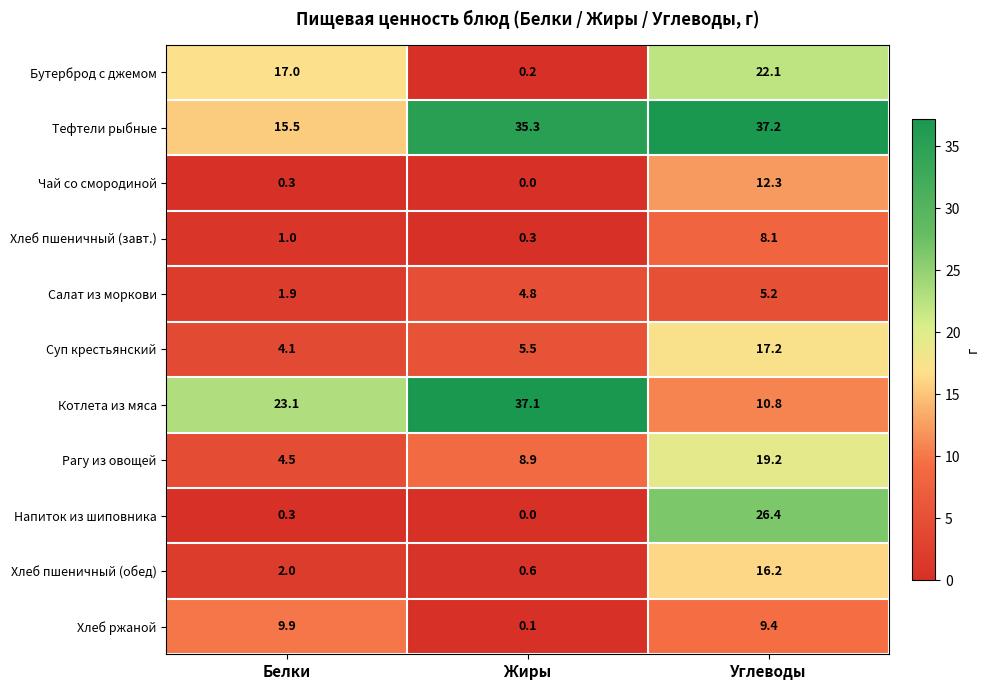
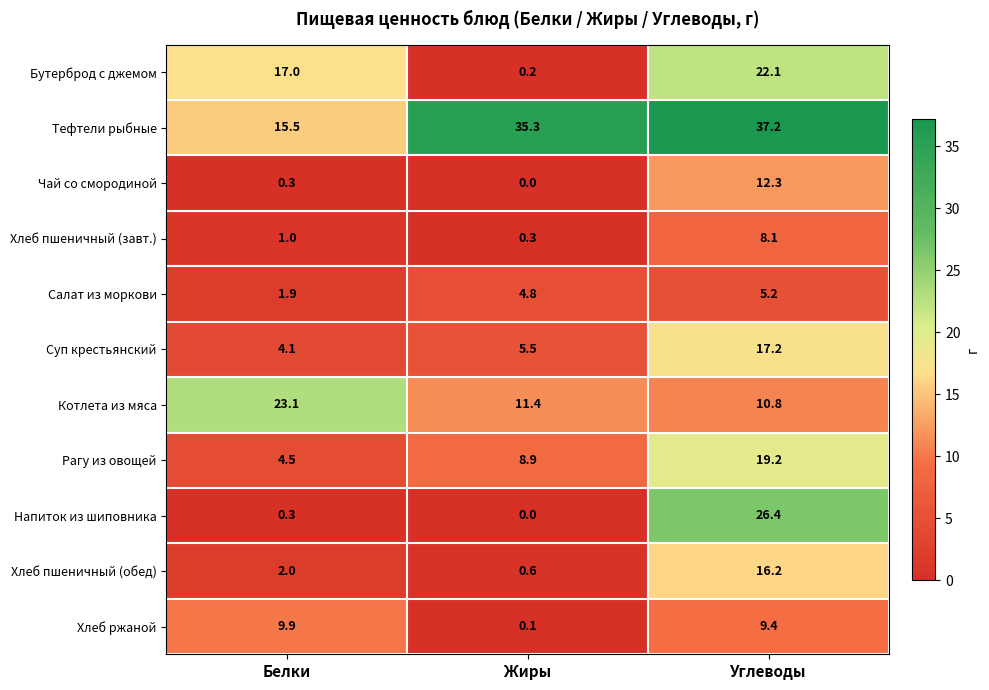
Котлета из мяса, Жиры: 37.1 -> 11.4
